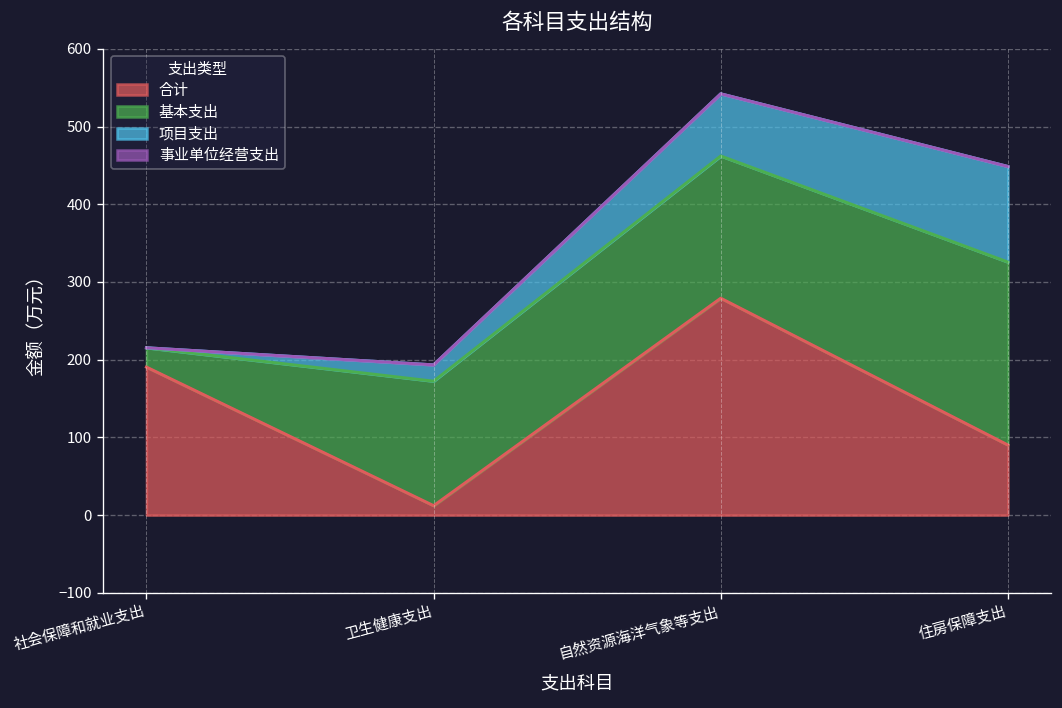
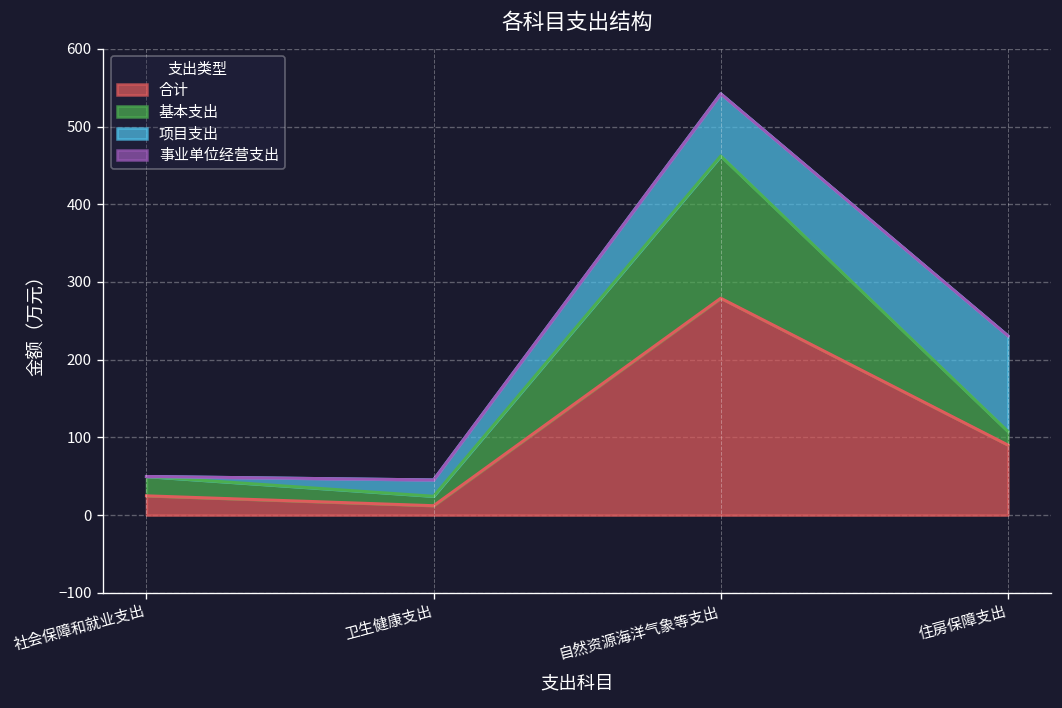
合计, 社会保障和就业支出: 190 -> 20
基本支出, 卫生健康支出: 160 -> 10
基本支出, 住房保障支出: 240 -> 20
